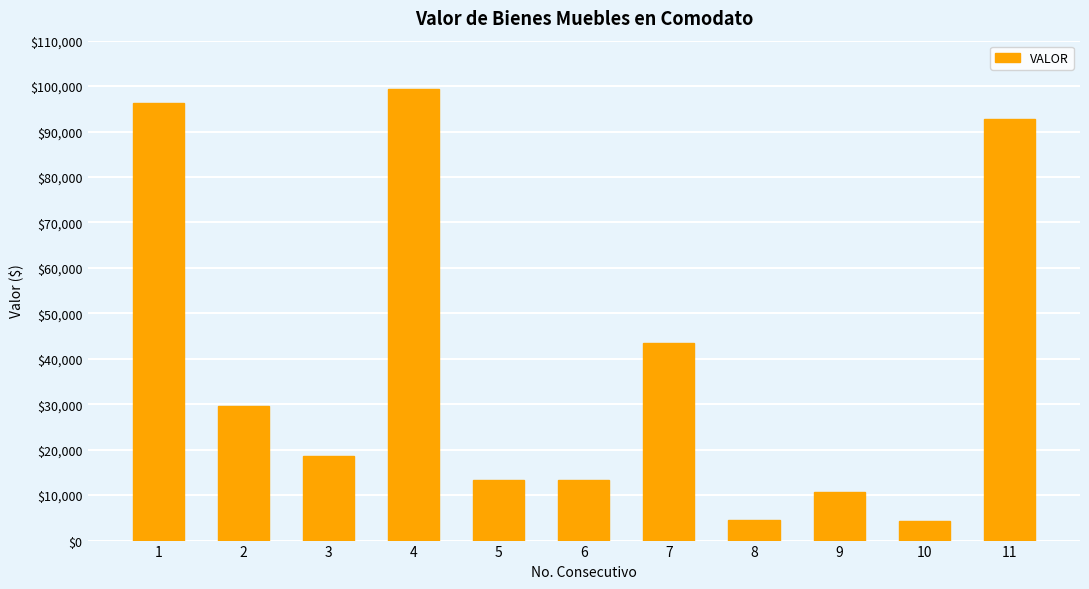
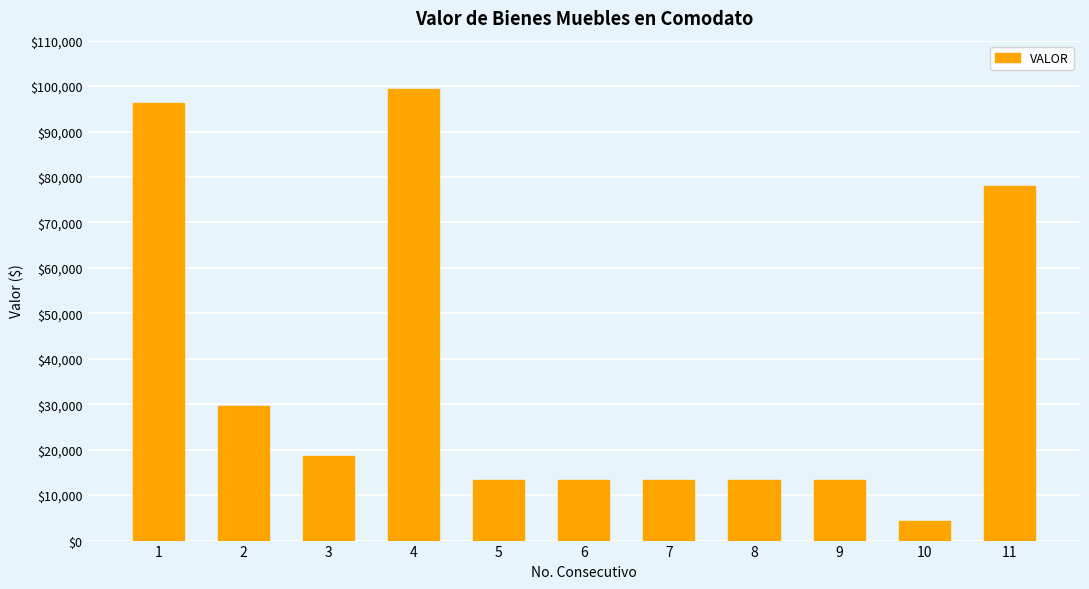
7: $44,000 -> $13,000
8: $5,000 -> $13,000
9: $11,000 -> $13,000
11: $93,000 -> $78,000
